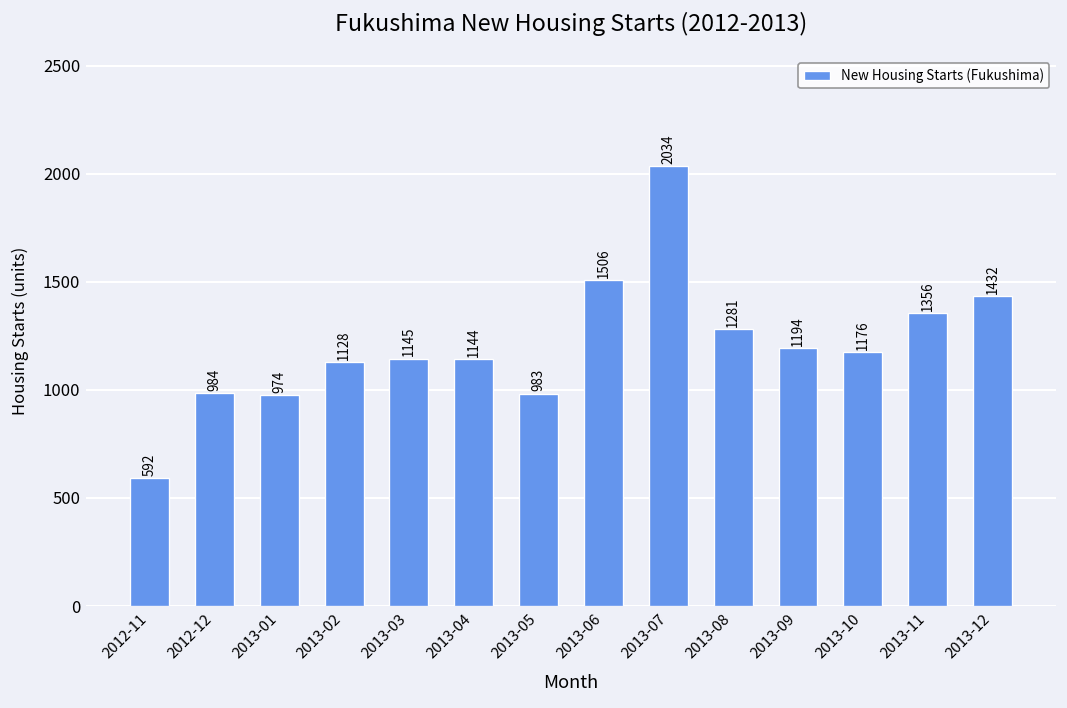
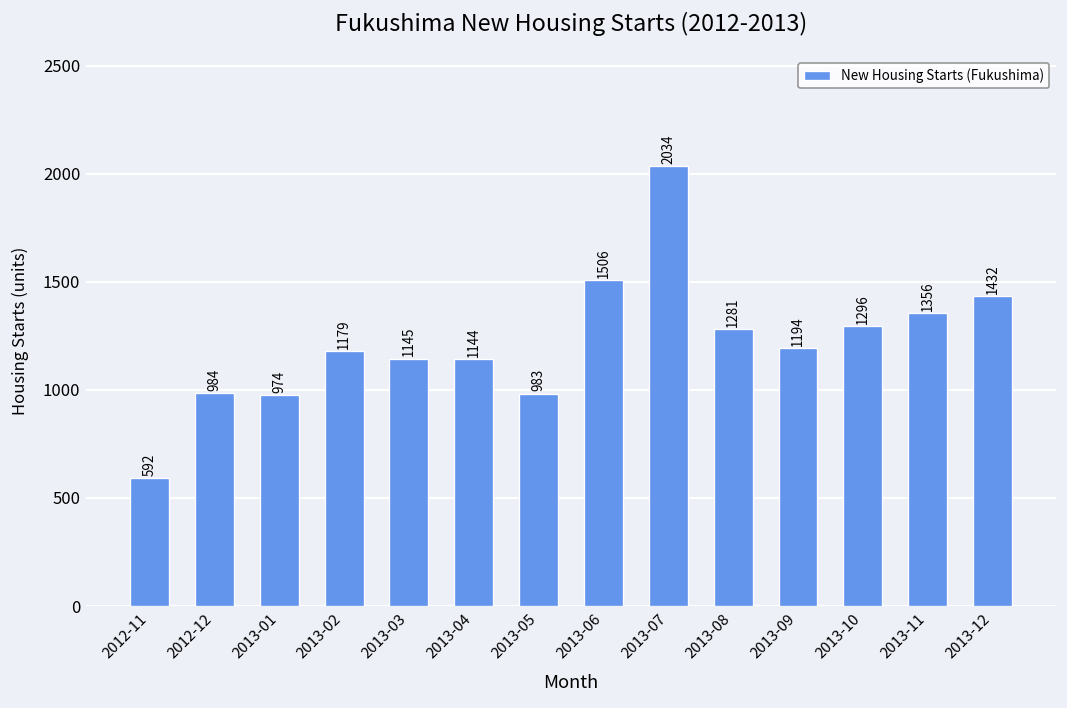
2013-02: 1128 -> 1179
2013-10: 1176 -> 1296
